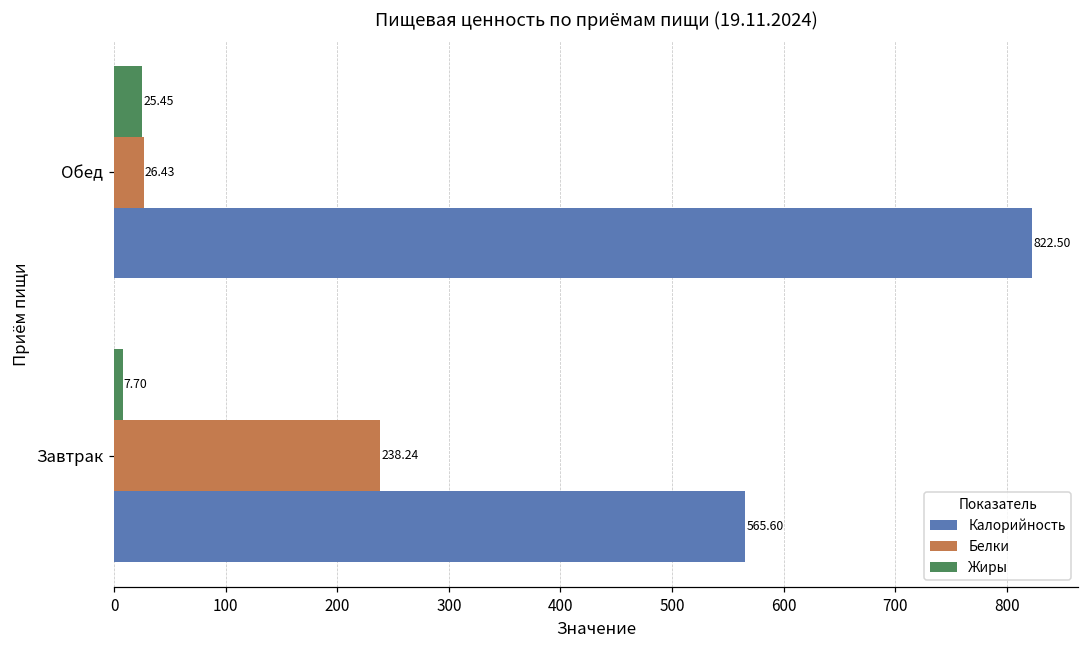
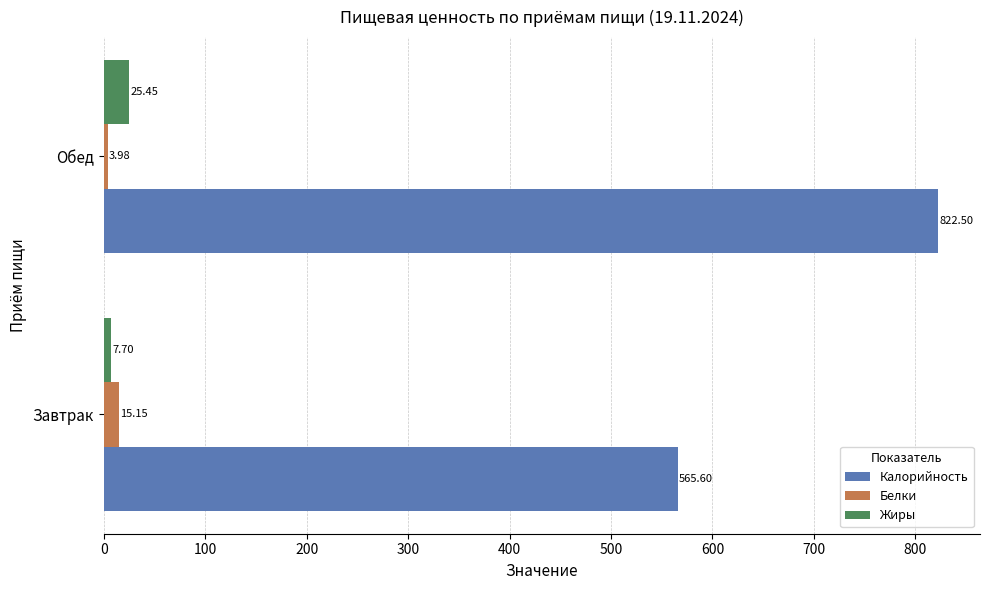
Белки, Обед: 26.43 -> 3.98
Белки, Завтрак: 238.24 -> 15.15
